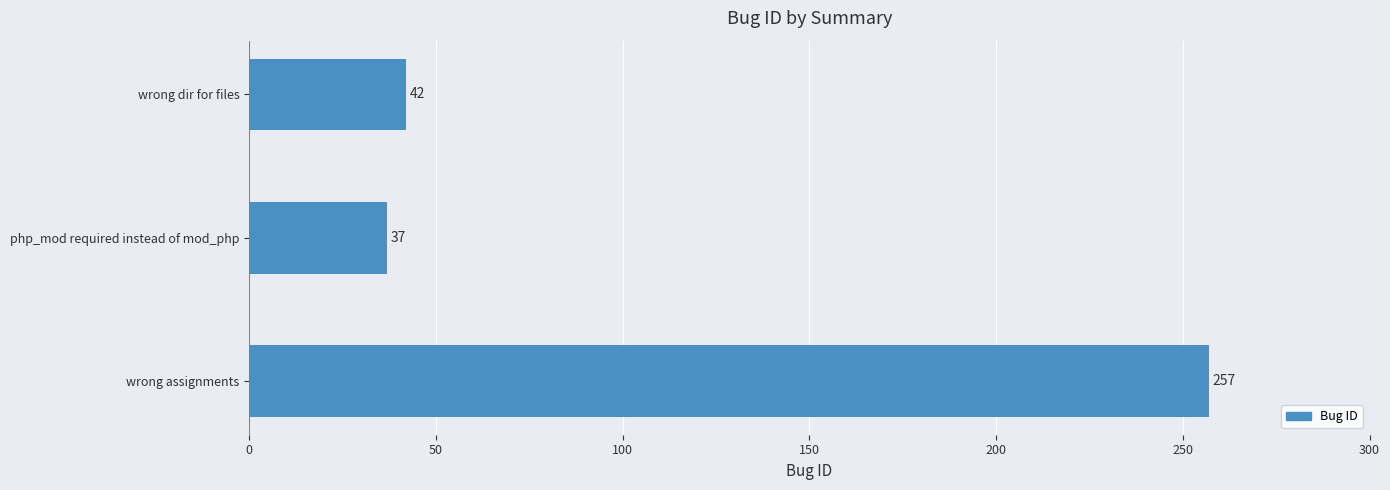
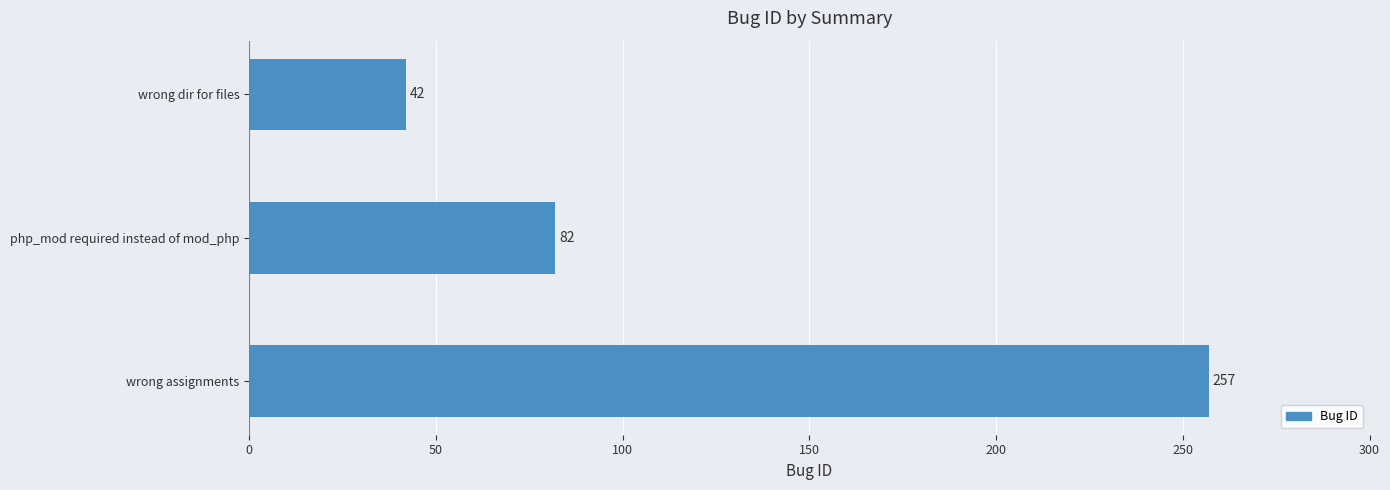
php_mod required instead of mod_php: 37 -> 82
